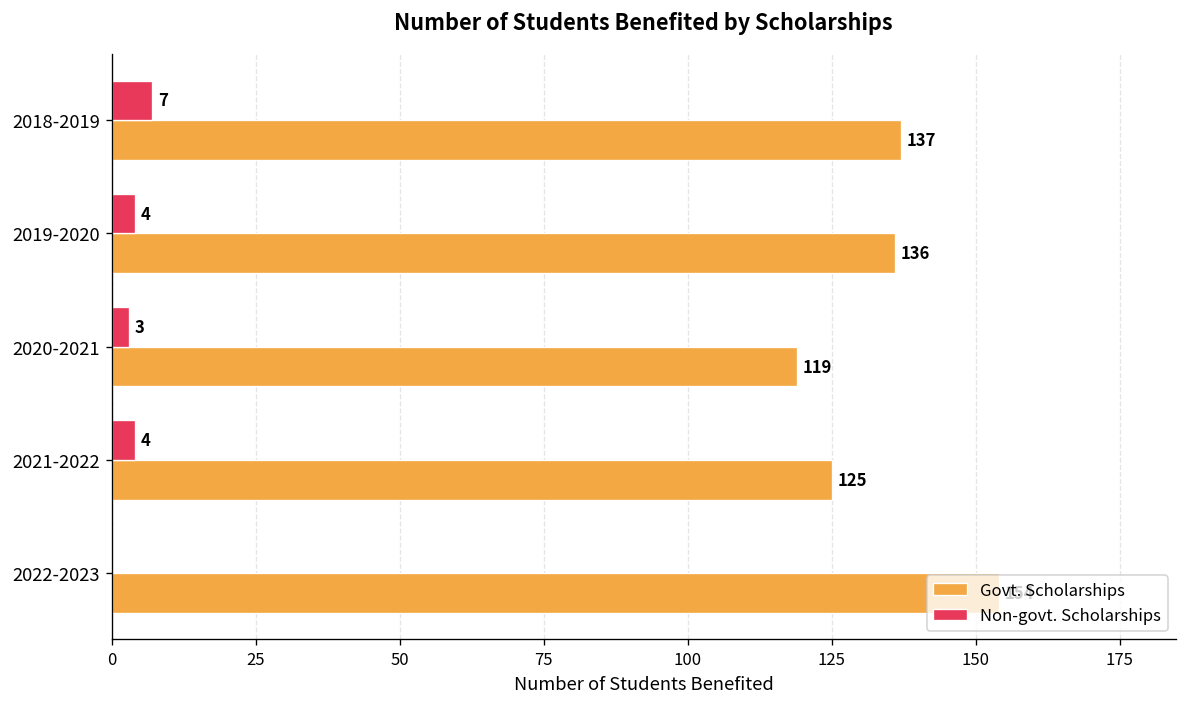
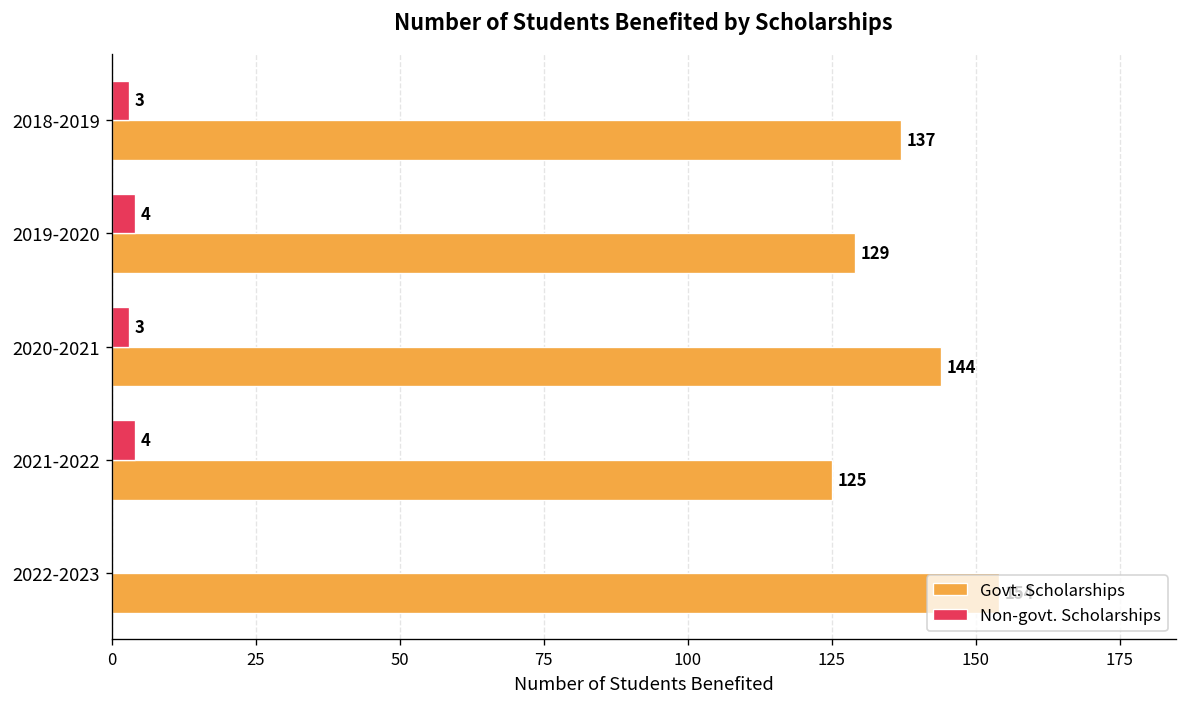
Non-govt. Scholarships, 2018-2019: 7 -> 3
Govt. Scholarships, 2019-2020: 136 -> 129
Govt. Scholarships, 2020-2021: 119 -> 144
